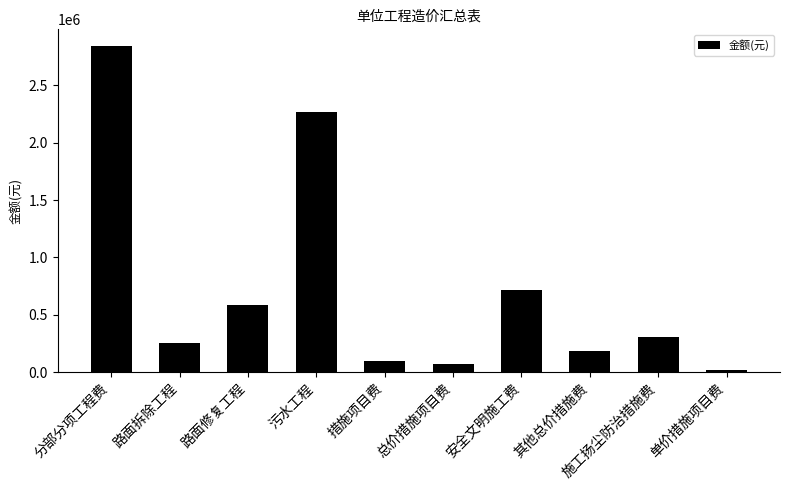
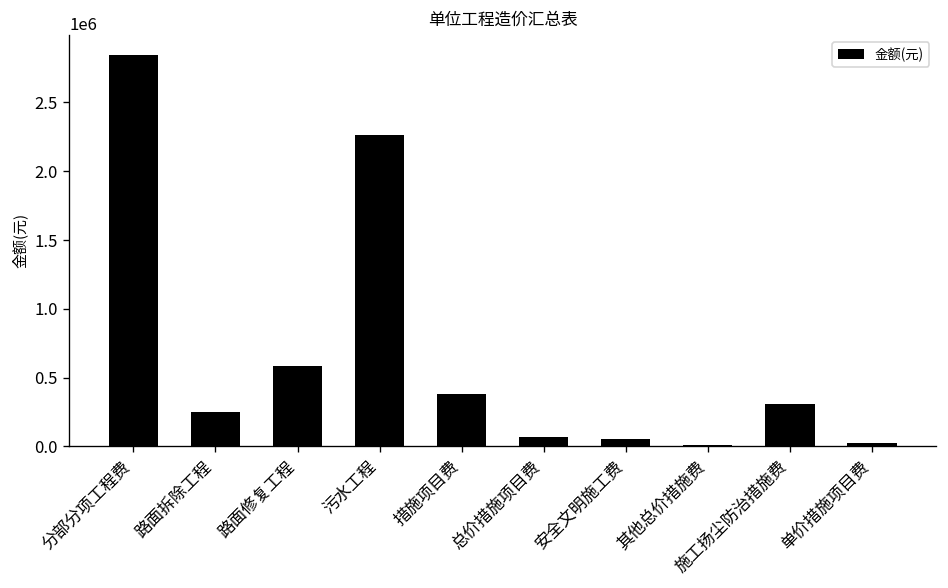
措施项目费: 90000 -> 380000
安全文明施工费: 720000 -> 50000
其他总价措施费: 190000 -> 10000
